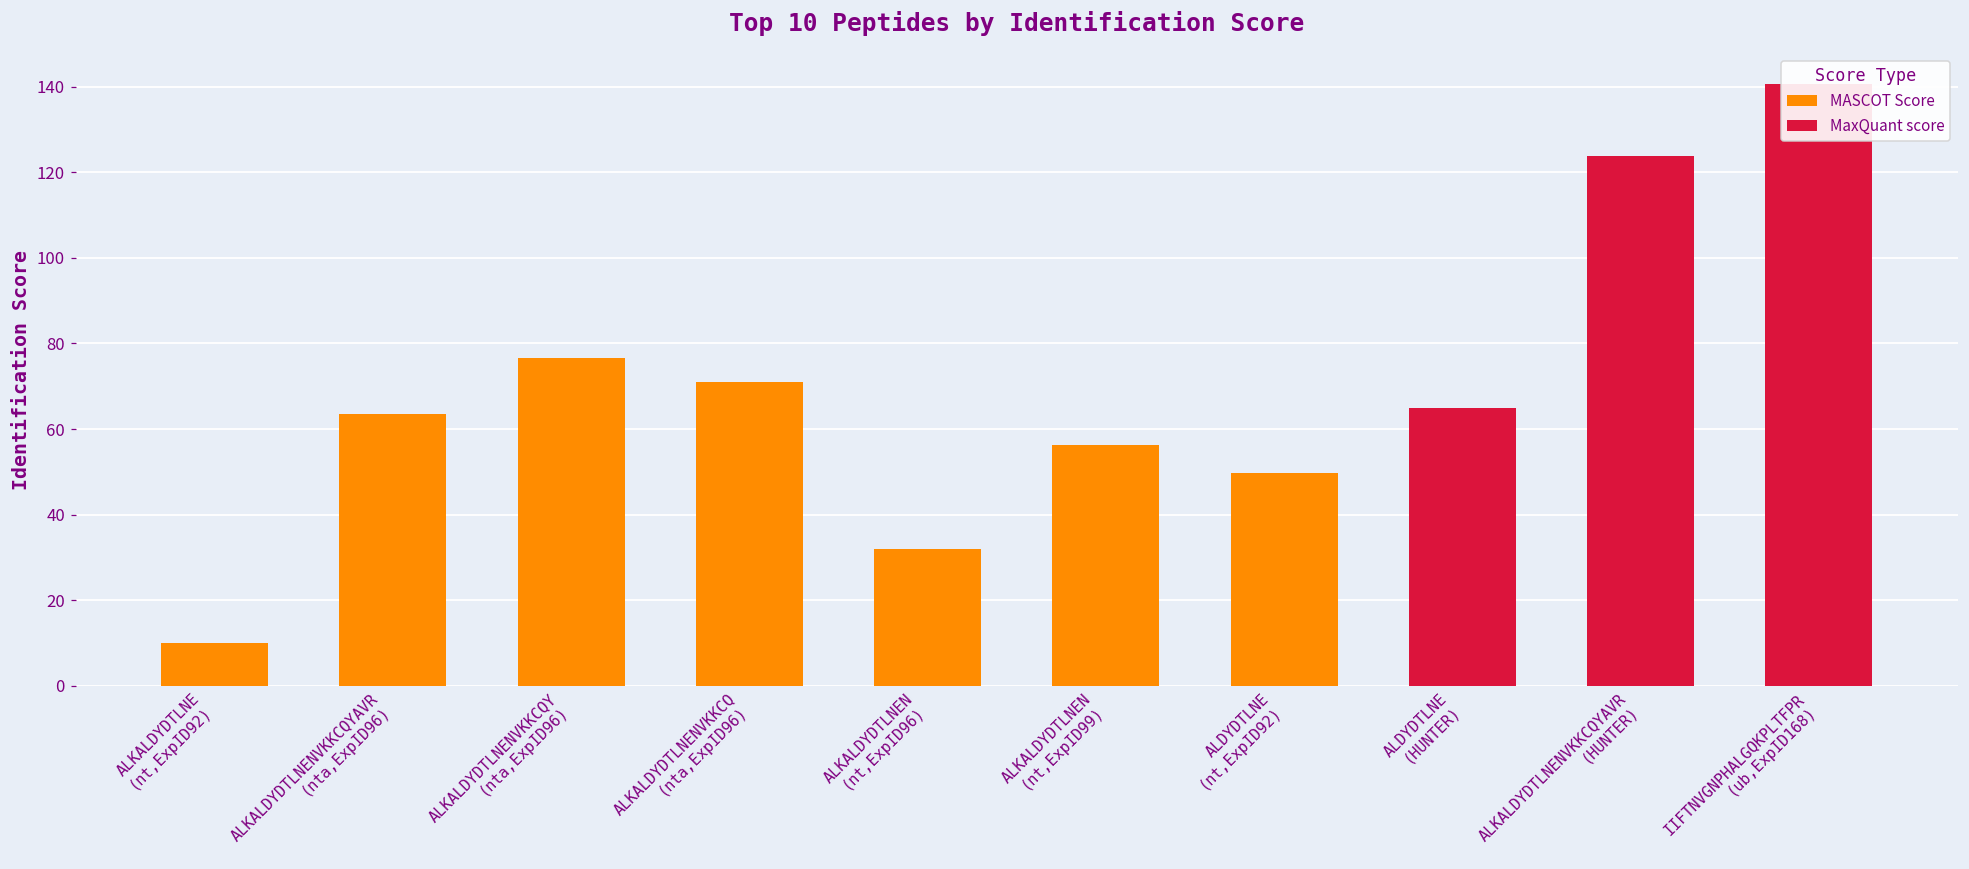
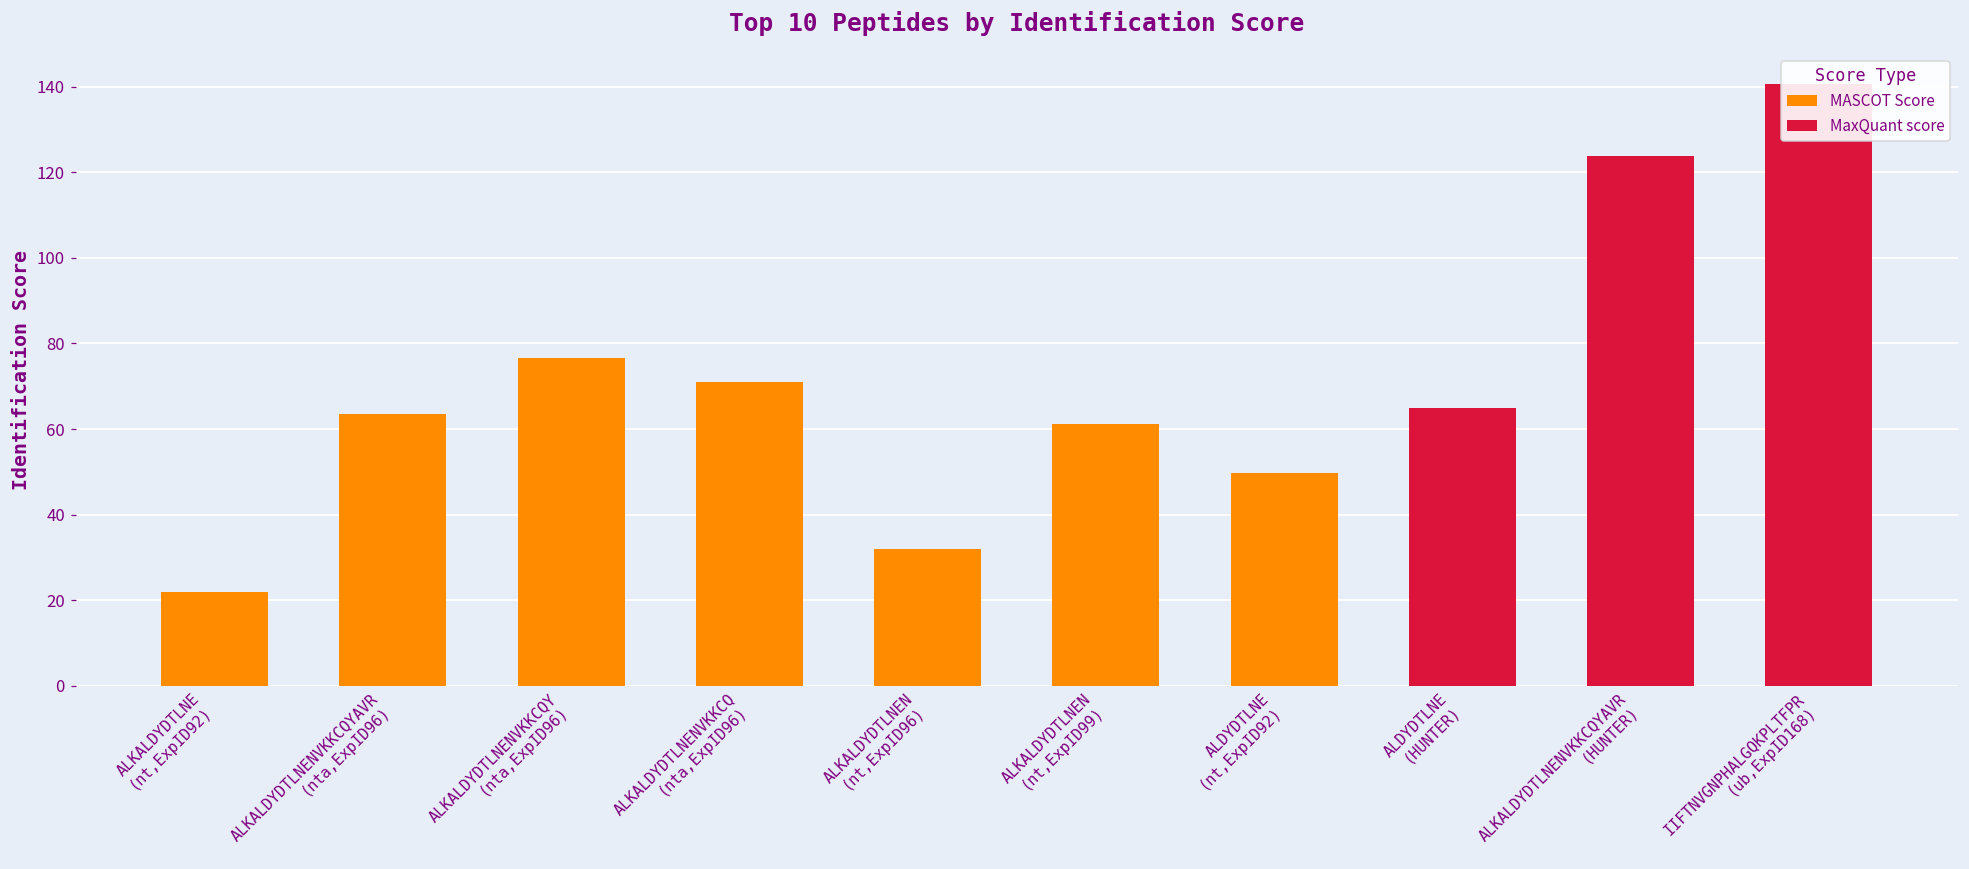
MASCOT Score, ALKALDYDTLNE (nt,ExpID92): 10 -> 22
MASCOT Score, ALKALDYDTLNEN (nt,ExpID99): 56 -> 61
